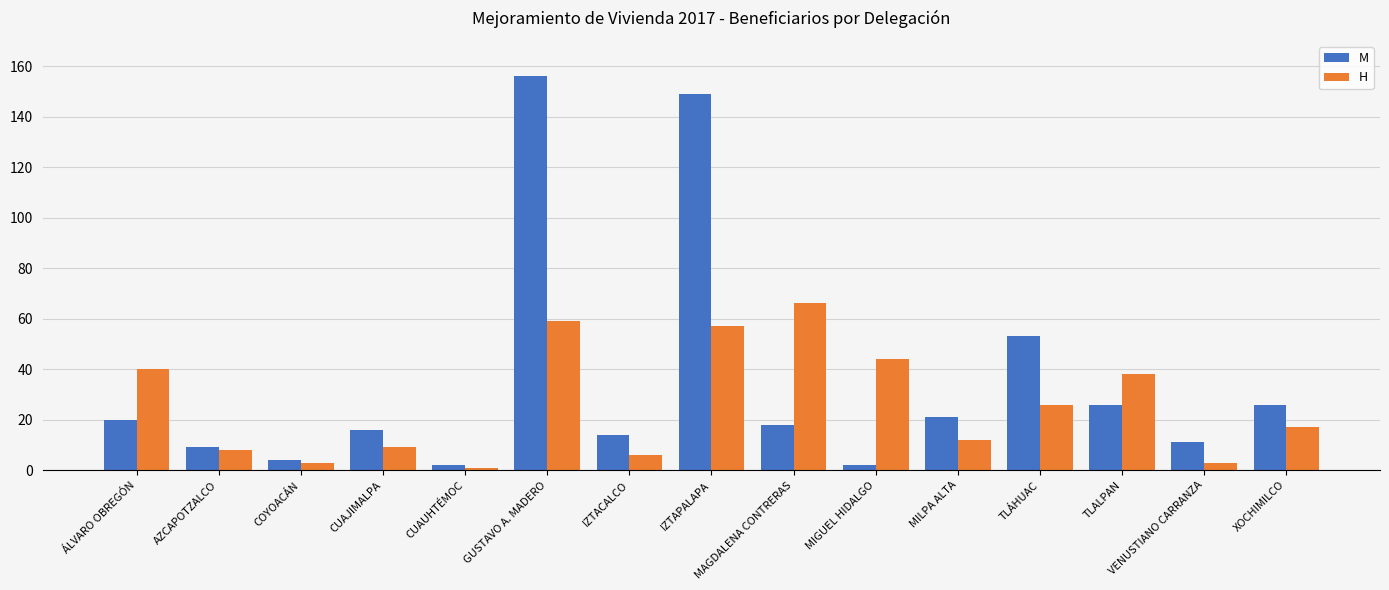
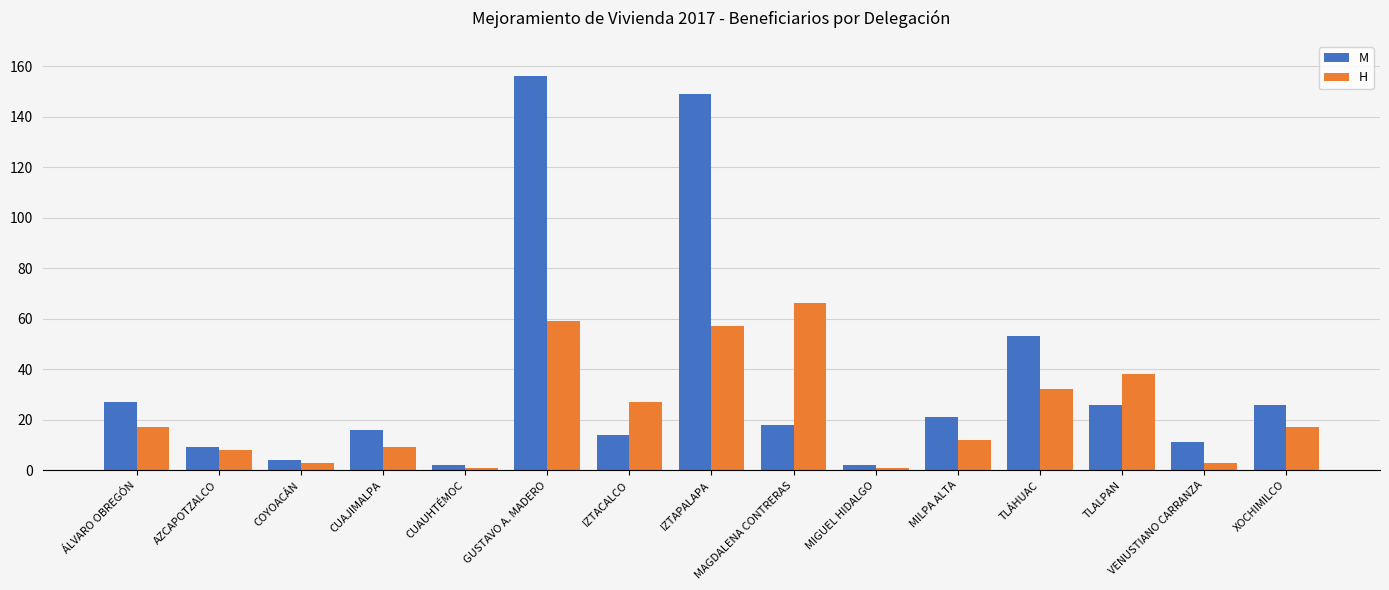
M, ÁLVARO OBREGÓN: 20 -> 27
H, ÁLVARO OBREGÓN: 40 -> 17
H, IZTACALCO: 6 -> 27
H, MIGUEL HIDALGO: 44 -> 1
H, TLÁHUAC: 26 -> 32
